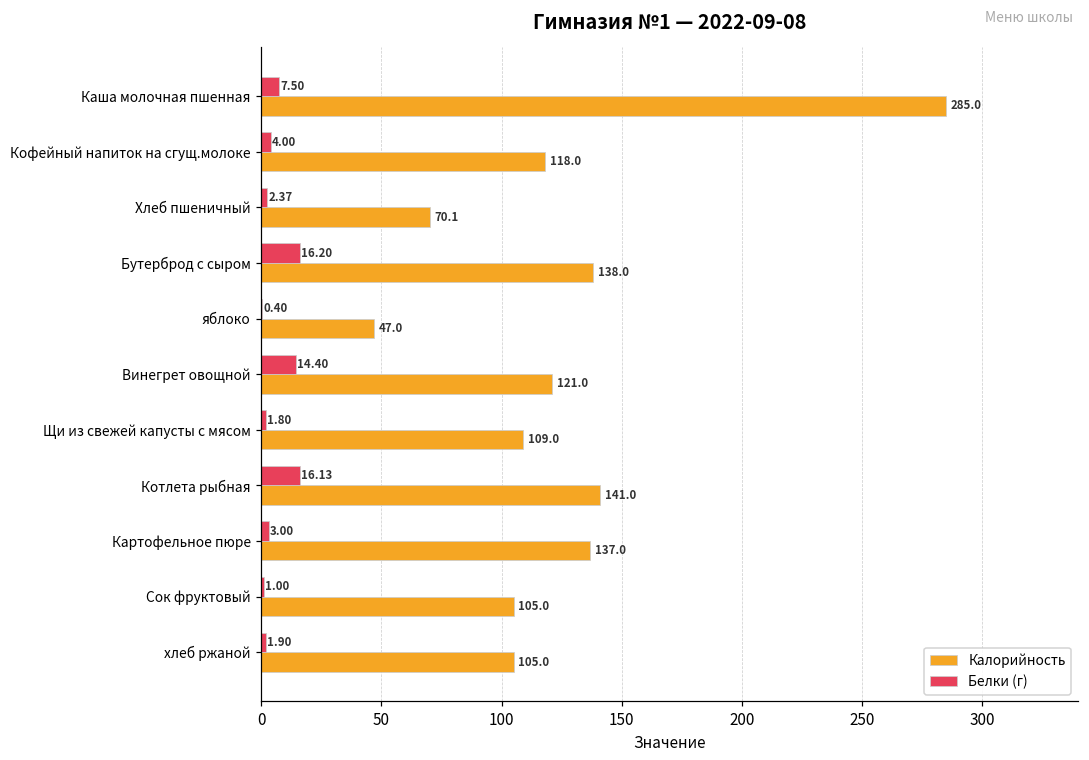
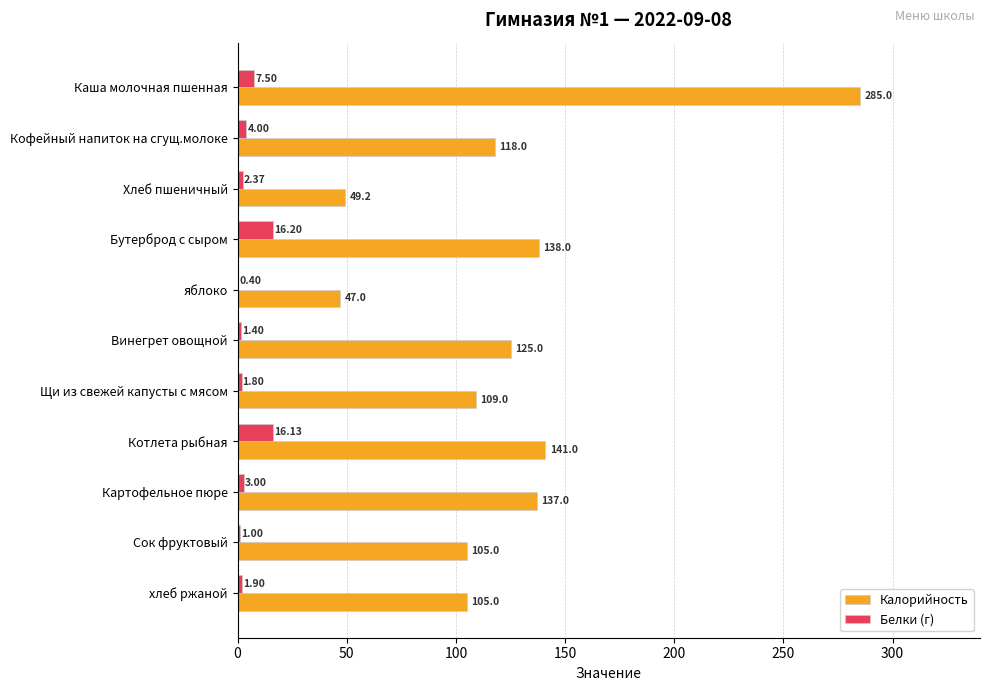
Калорийность, Хлеб пшеничный: 70.1 -> 49.2
Белки (г), Винегрет овощной: 14.40 -> 1.40
Калорийность, Винегрет овощной: 121.0 -> 125.0
